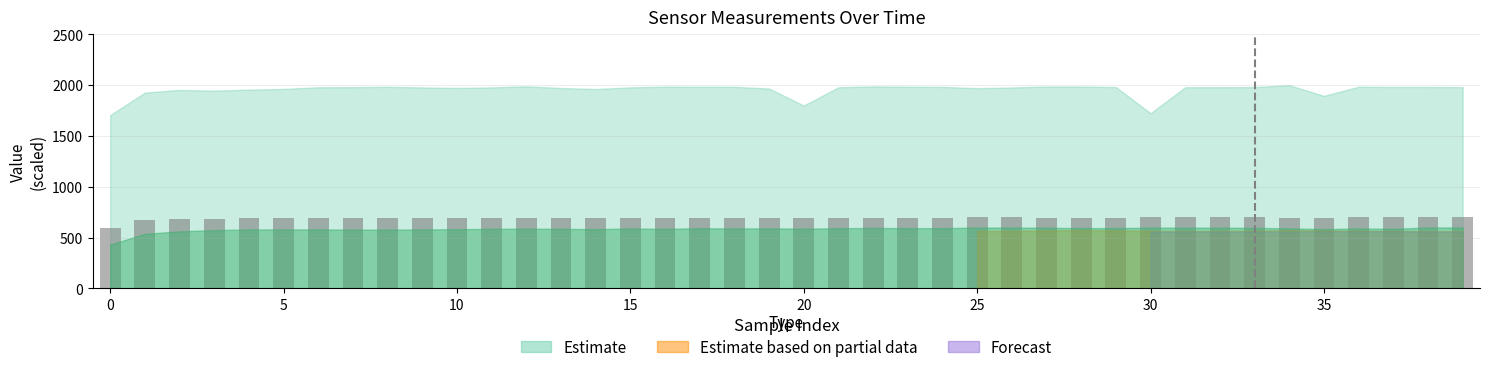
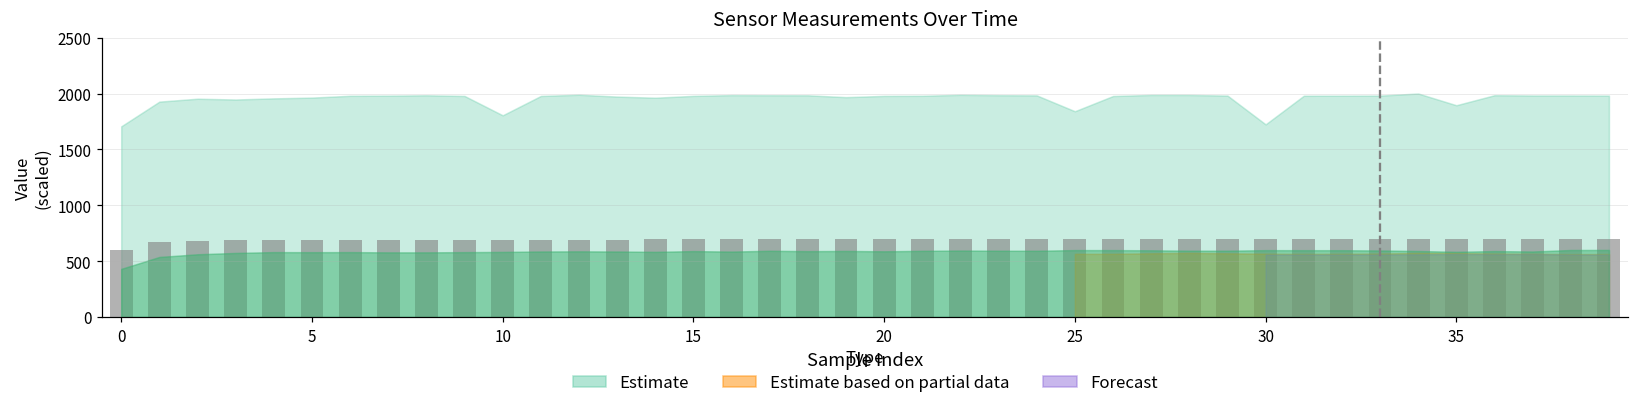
Estimate, 10: 1970 -> 1800
Estimate, 20: 1800 -> 1980
Estimate, 25: 1970 -> 1840
